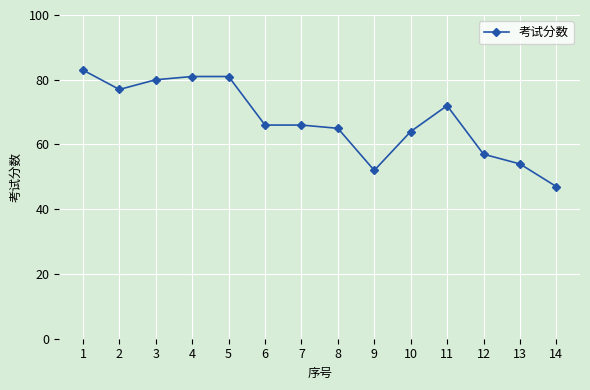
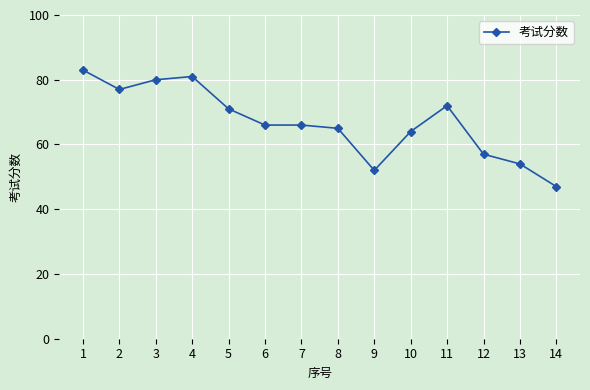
5: 81 -> 71
